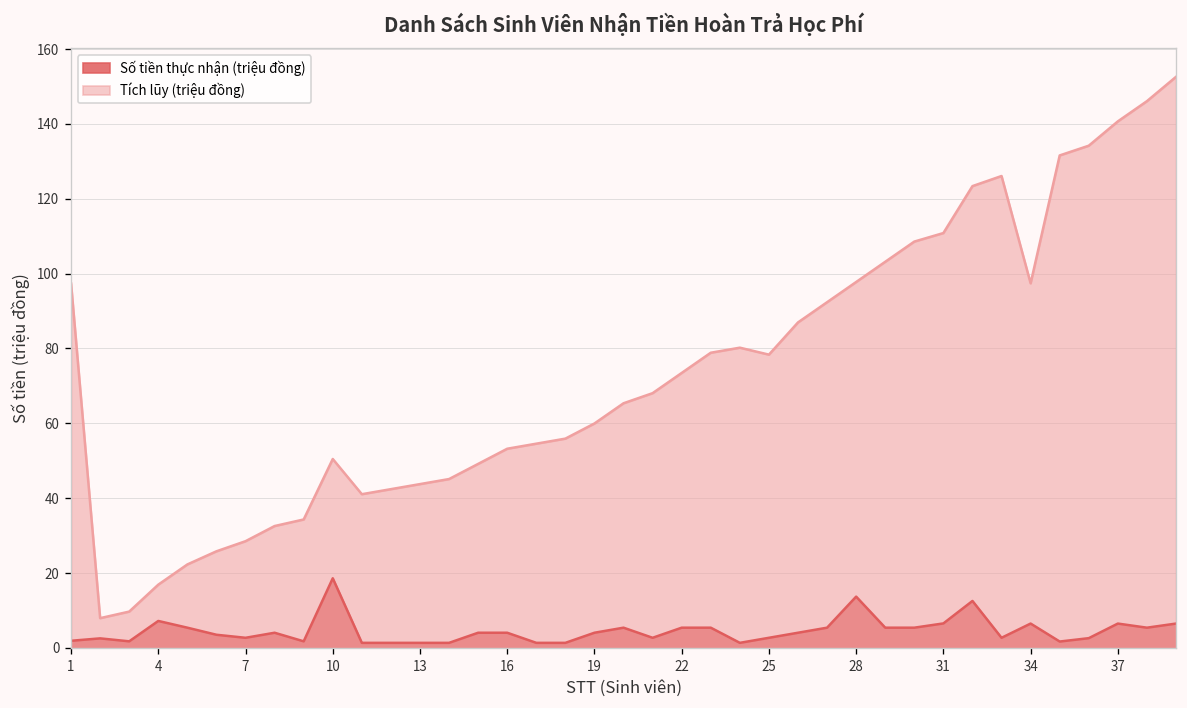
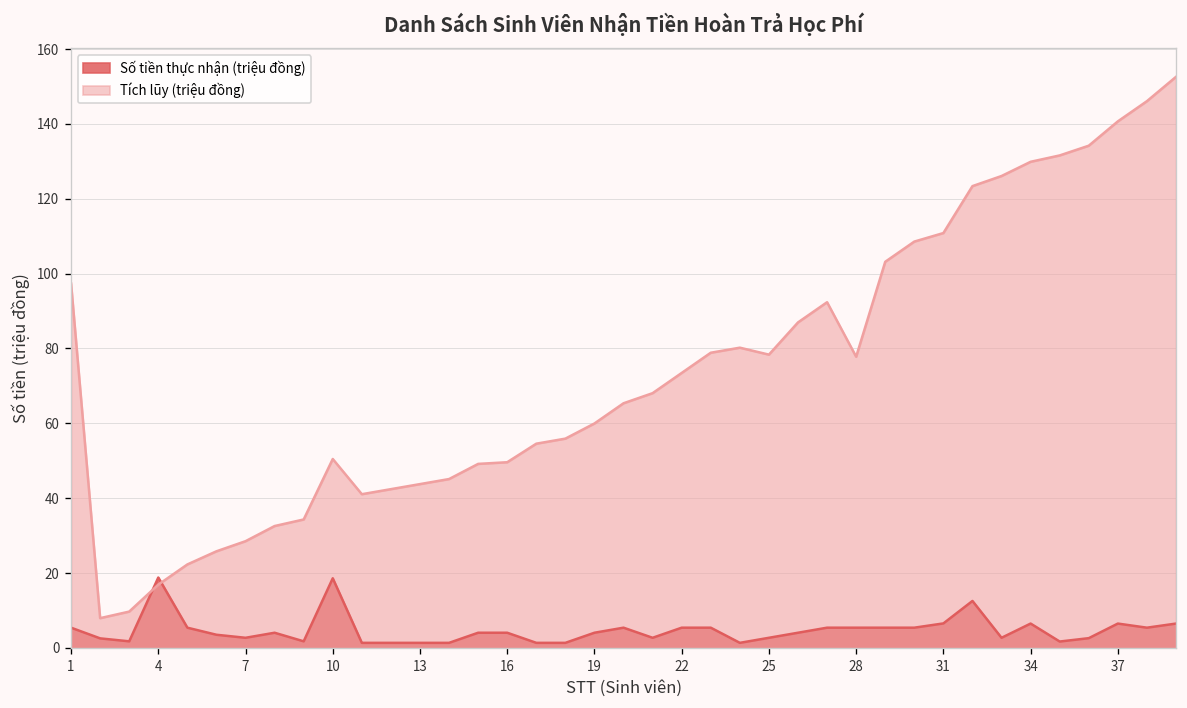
Số tiền thực nhận (triệu đồng), 1: 2 -> 5
Số tiền thực nhận (triệu đồng), 4: 7 -> 19
Tích lũy (triệu đồng), 16: 53 -> 50
Số tiền thực nhận (triệu đồng), 28: 14 -> 5
Tích lũy (triệu đồng), 28: 98 -> 78
Tích lũy (triệu đồng), 34: 97 -> 130
